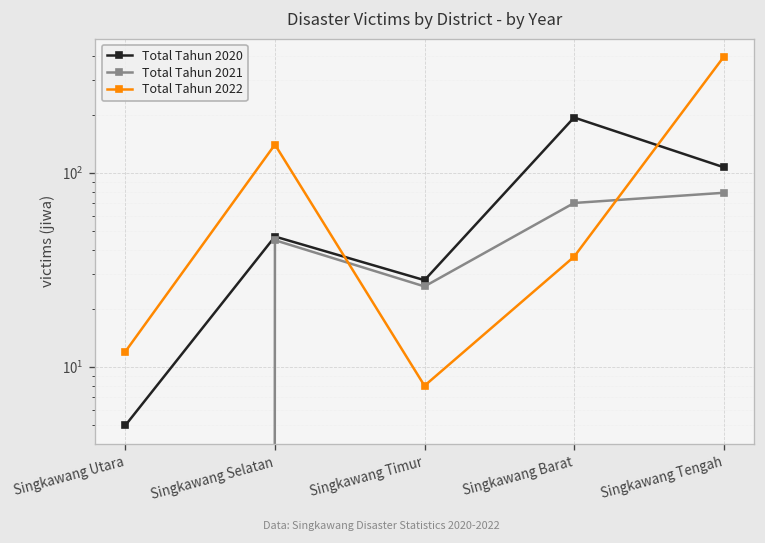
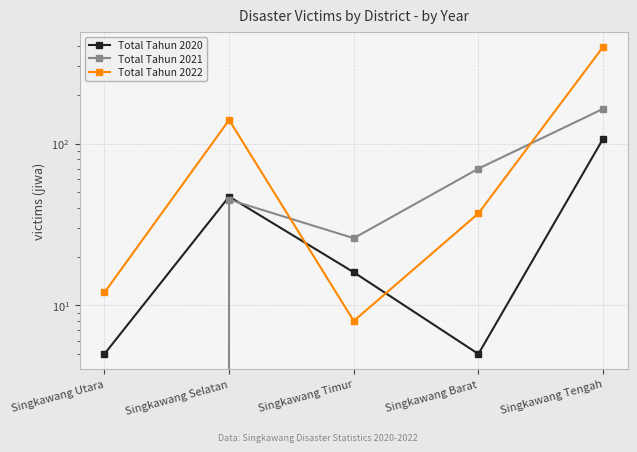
Total Tahun 2020, Singkawang Timur: 28 -> 16
Total Tahun 2020, Singkawang Barat: 190 -> 5
Total Tahun 2021, Singkawang Tengah: 80 -> 160
